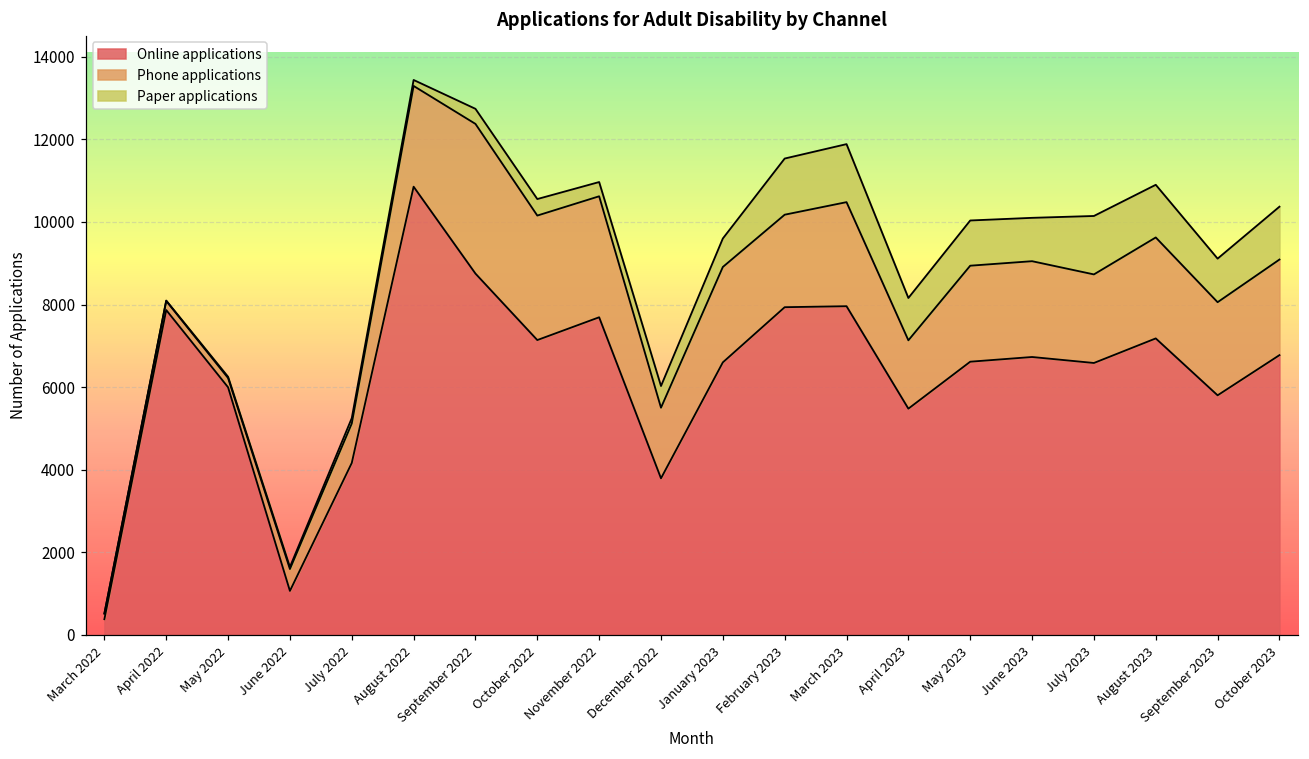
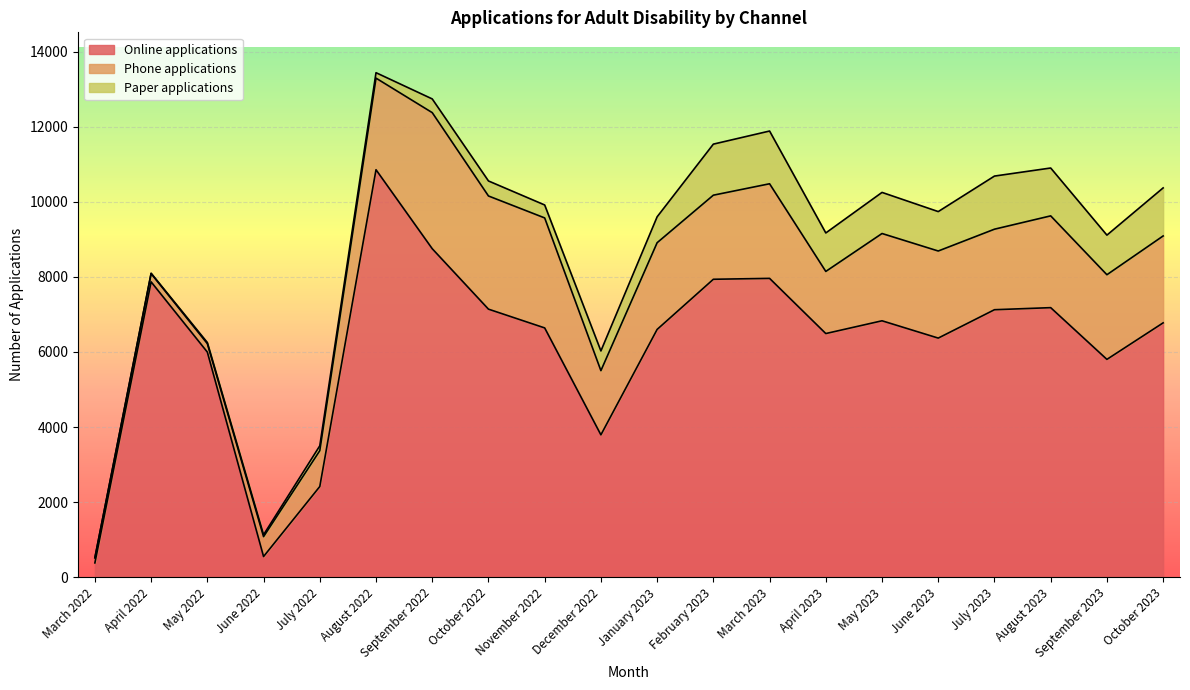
Online applications, June 2022: 1100 -> 600
Online applications, July 2022: 4200 -> 2400
Online applications, November 2022: 7700 -> 6600
Online applications, April 2023: 5500 -> 6500
Online applications, May 2023: 6600 -> 6800
Online applications, June 2023: 6700 -> 6400
Online applications, July 2023: 6600 -> 7100
